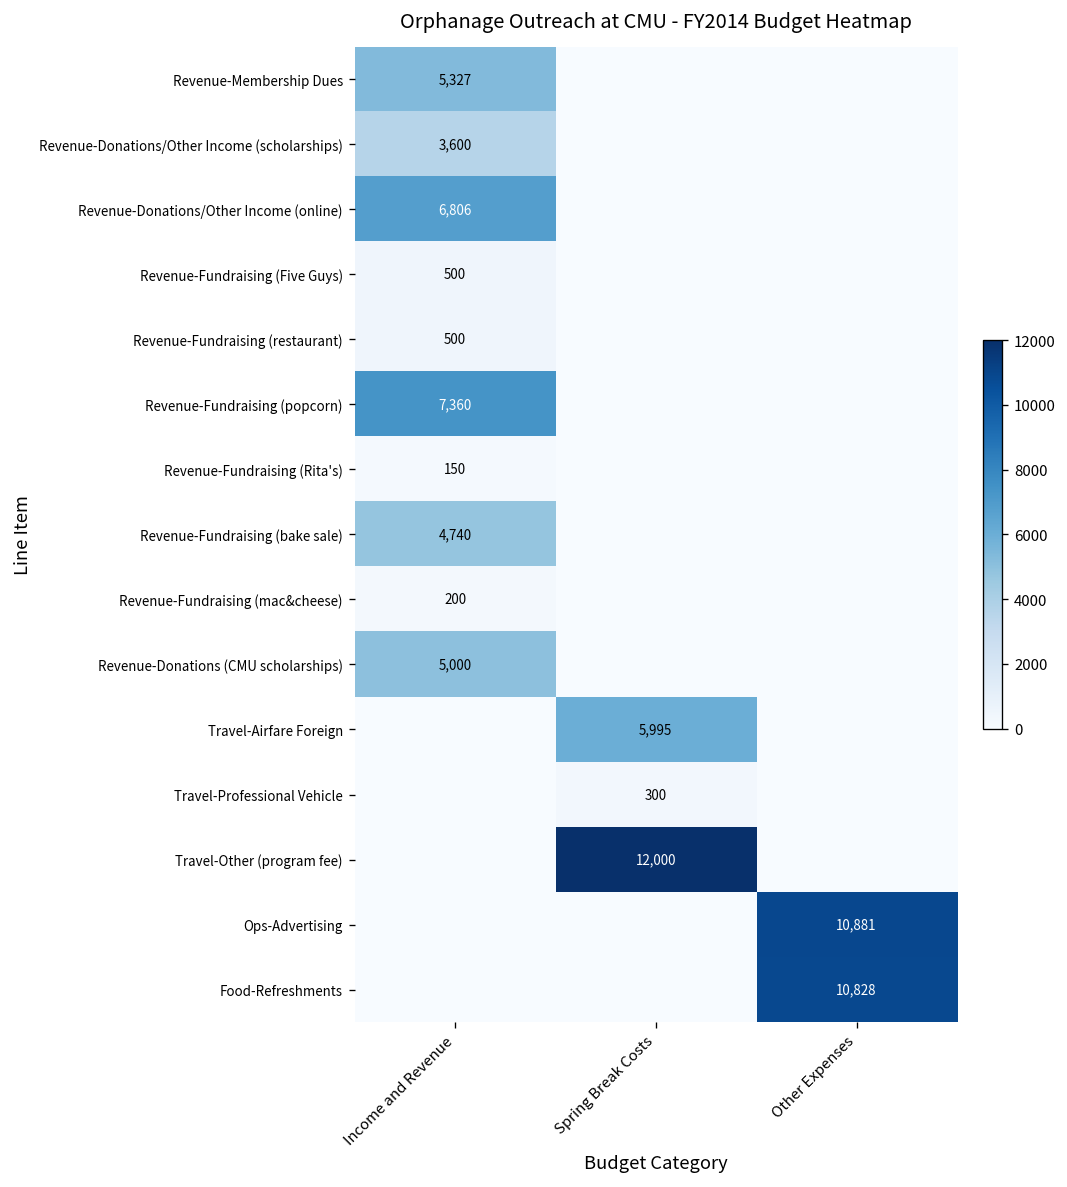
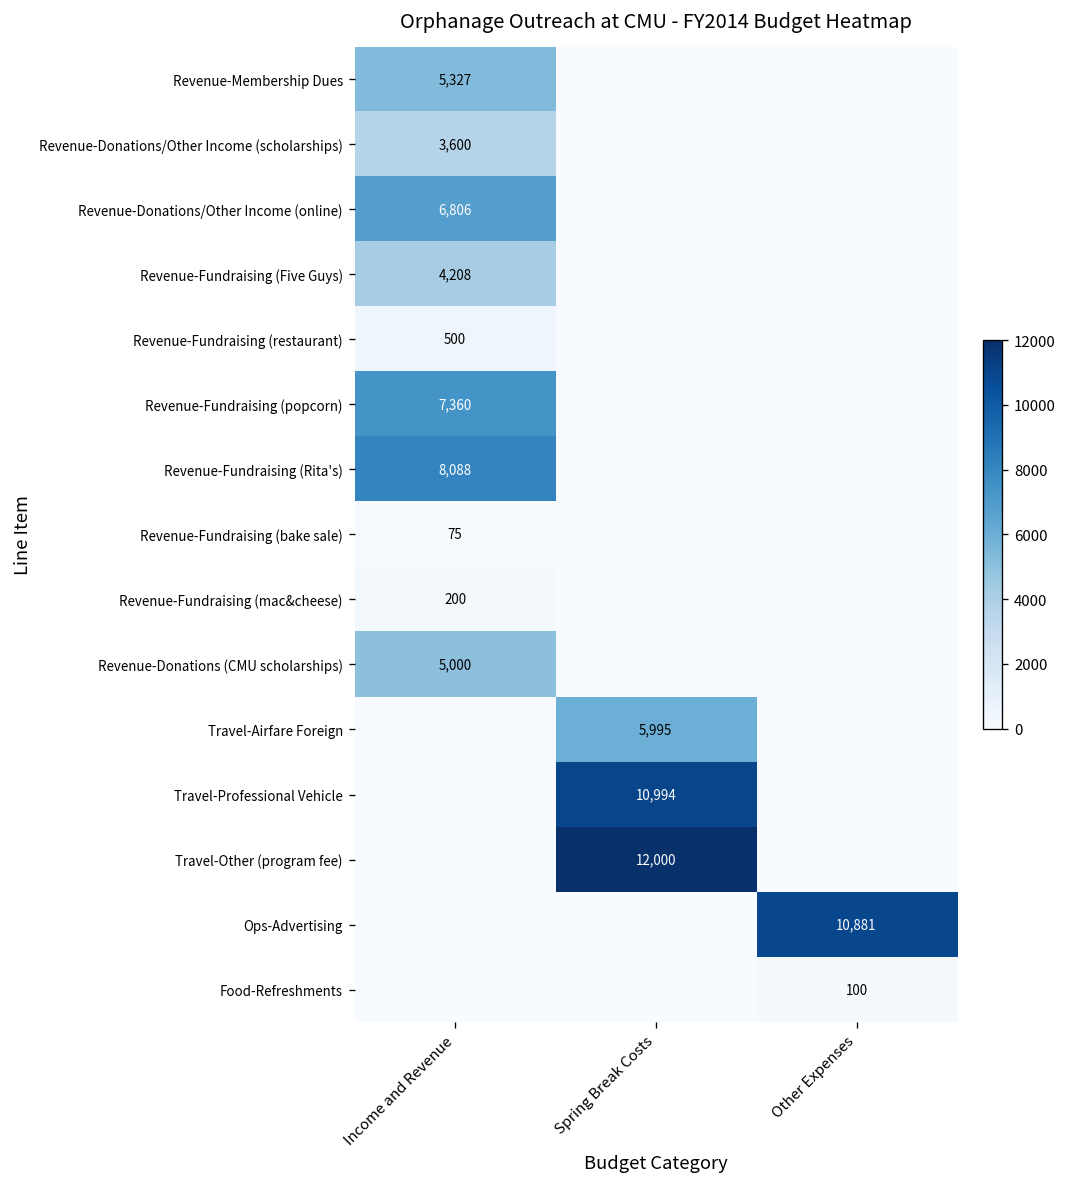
Revenue-Fundraising (Five Guys), Income and Revenue: 500 -> 4,208
Revenue-Fundraising (Rita's), Income and Revenue: 150 -> 8,088
Revenue-Fundraising (bake sale), Income and Revenue: 4,740 -> 75
Travel-Professional Vehicle, Spring Break Costs: 300 -> 10,994
Food-Refreshments, Other Expenses: 10,828 -> 100
